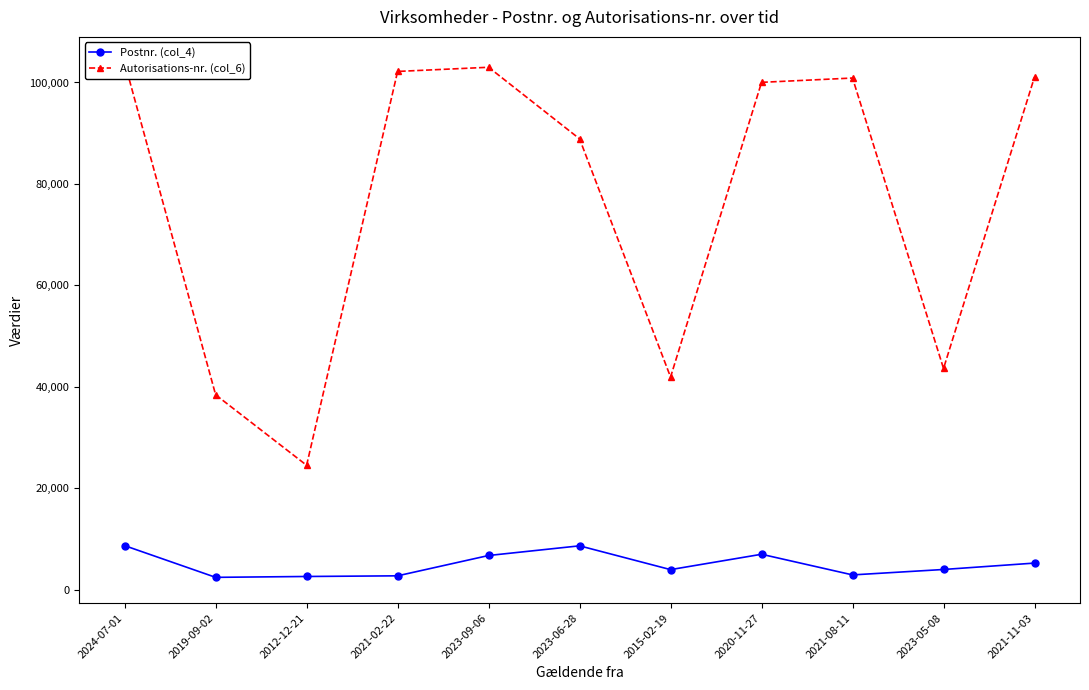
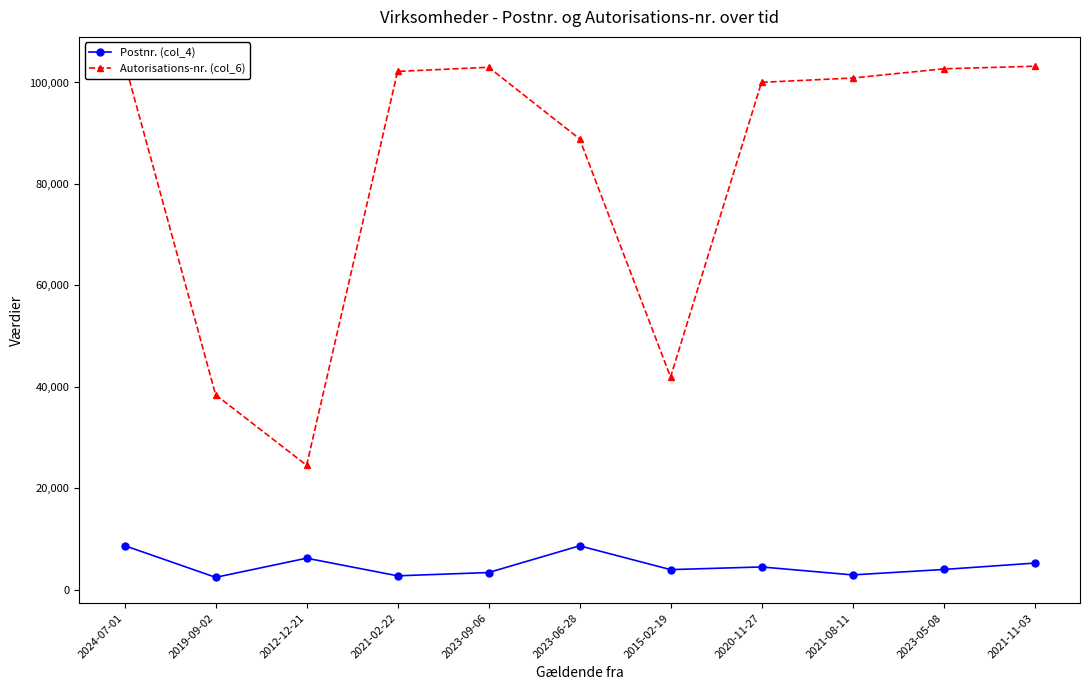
Postnr. (col_4), 2012-12-21: 3,000 -> 6,000
Postnr. (col_4), 2023-09-06: 7,000 -> 3,000
Postnr. (col_4), 2020-11-27: 7,000 -> 5,000
Autorisations-nr. (col_6), 2023-05-08: 44,000 -> 103,000
Autorisations-nr. (col_6), 2021-11-03: 101,000 -> 103,000
